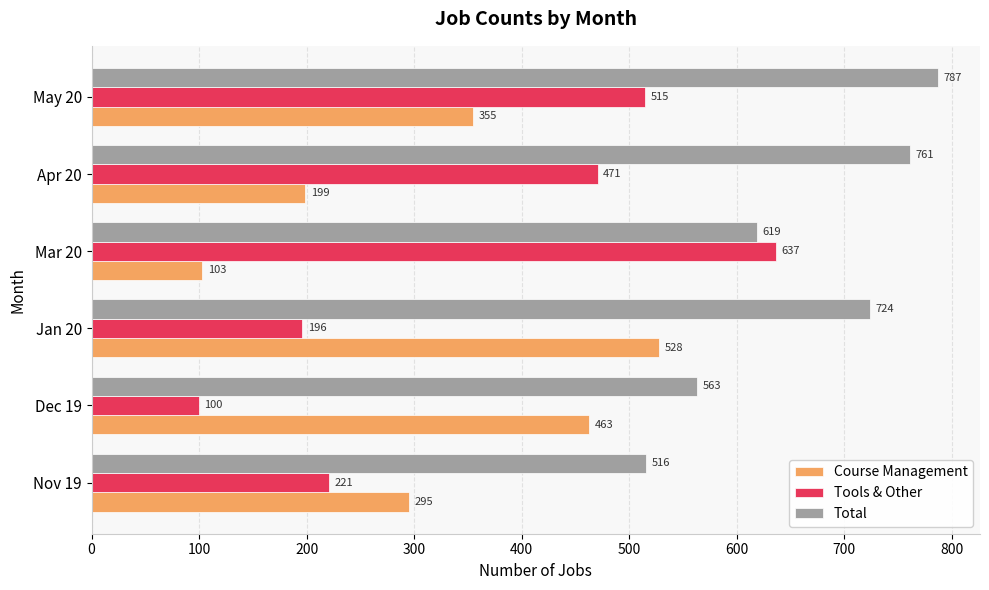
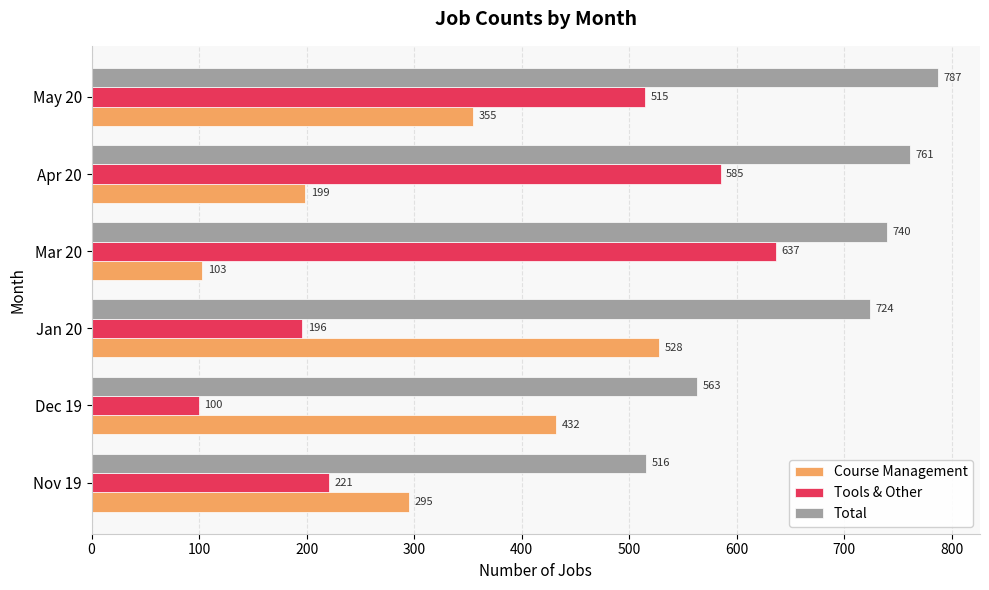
Tools & Other, Apr 20: 471 -> 585
Total, Mar 20: 619 -> 740
Course Management, Dec 19: 463 -> 432
